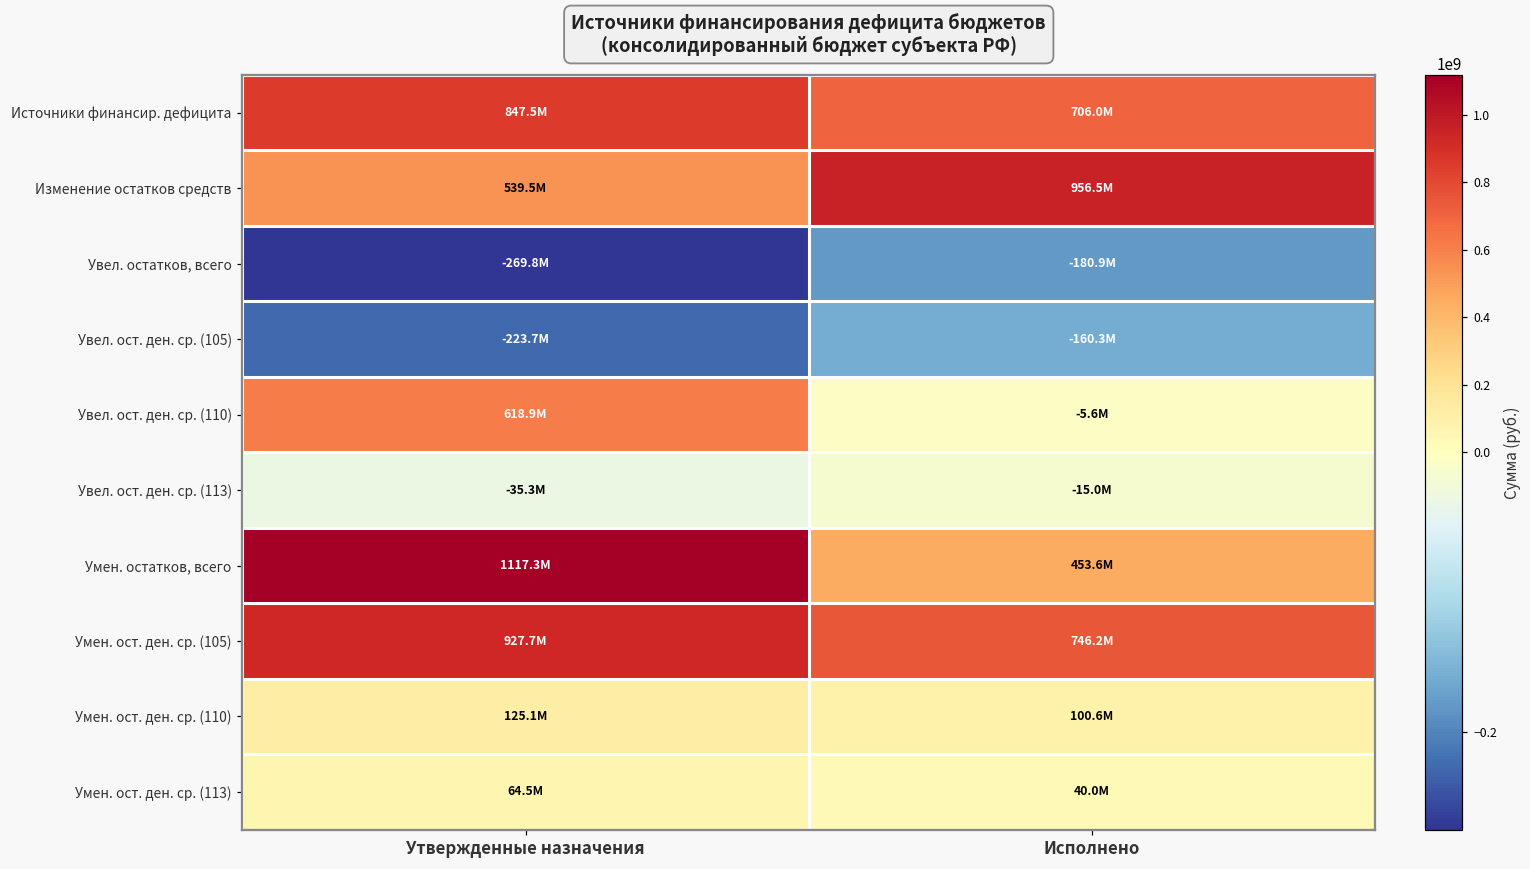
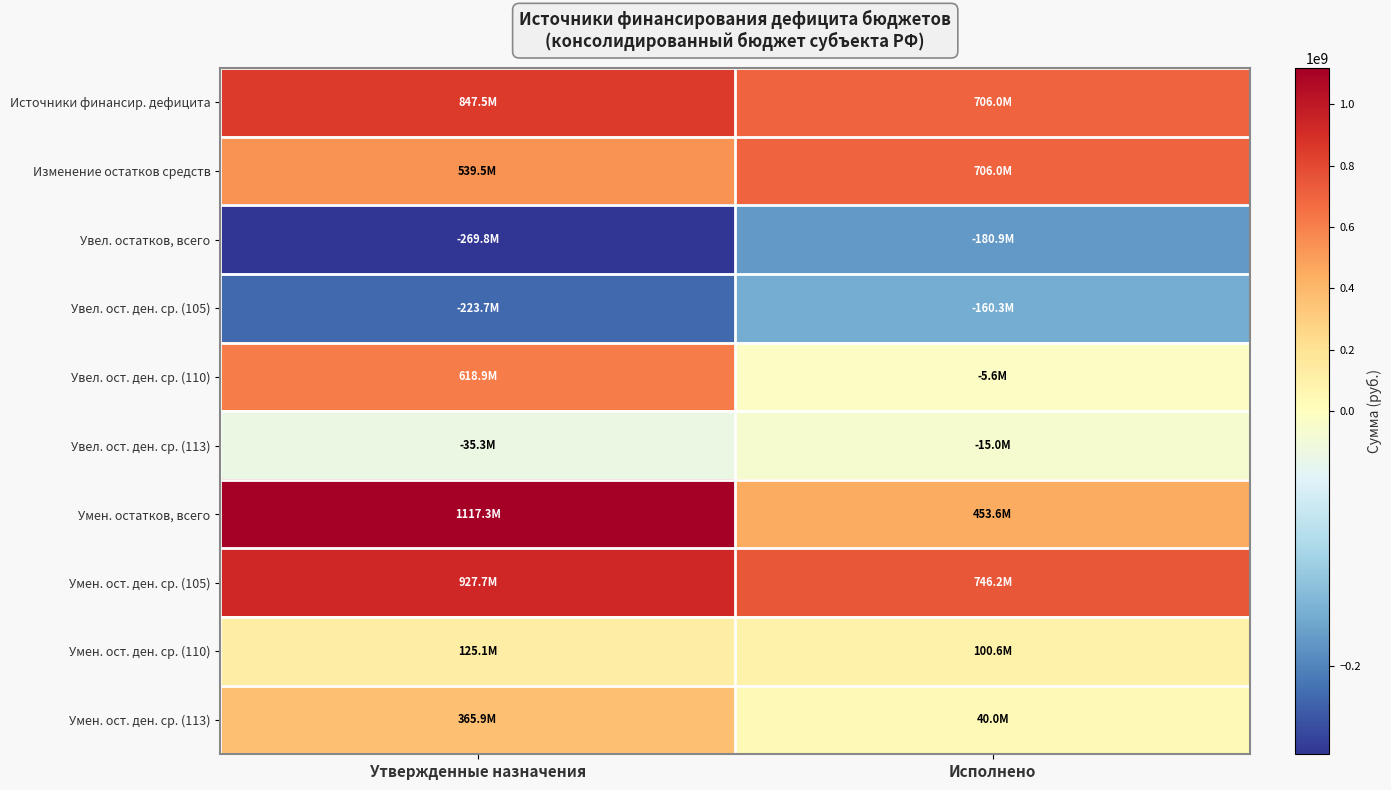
Изменение остатков средств, Исполнено: 956.5M -> 706.0M
Умен. ост. ден. ср. (113), Утвержденные назначения: 64.5M -> 365.9M
